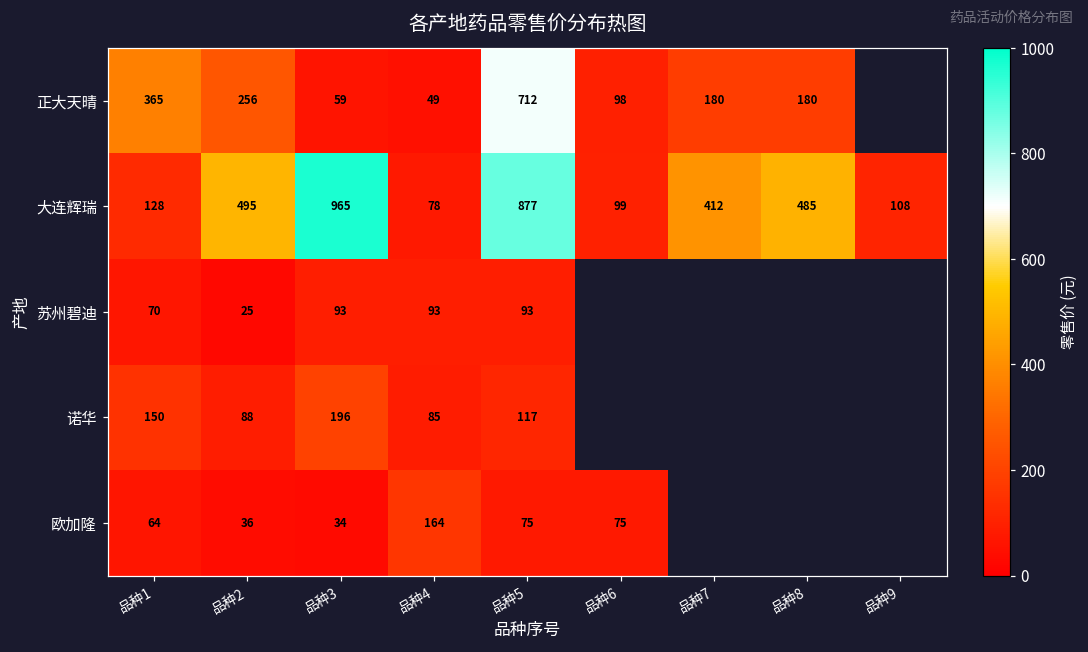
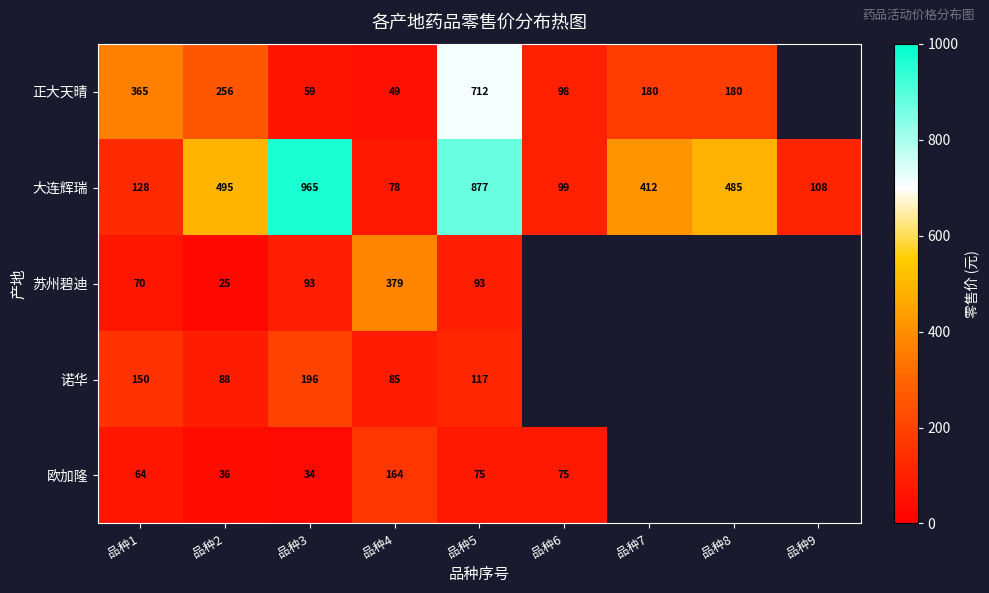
苏州碧迪, 品种4: 93 -> 379
